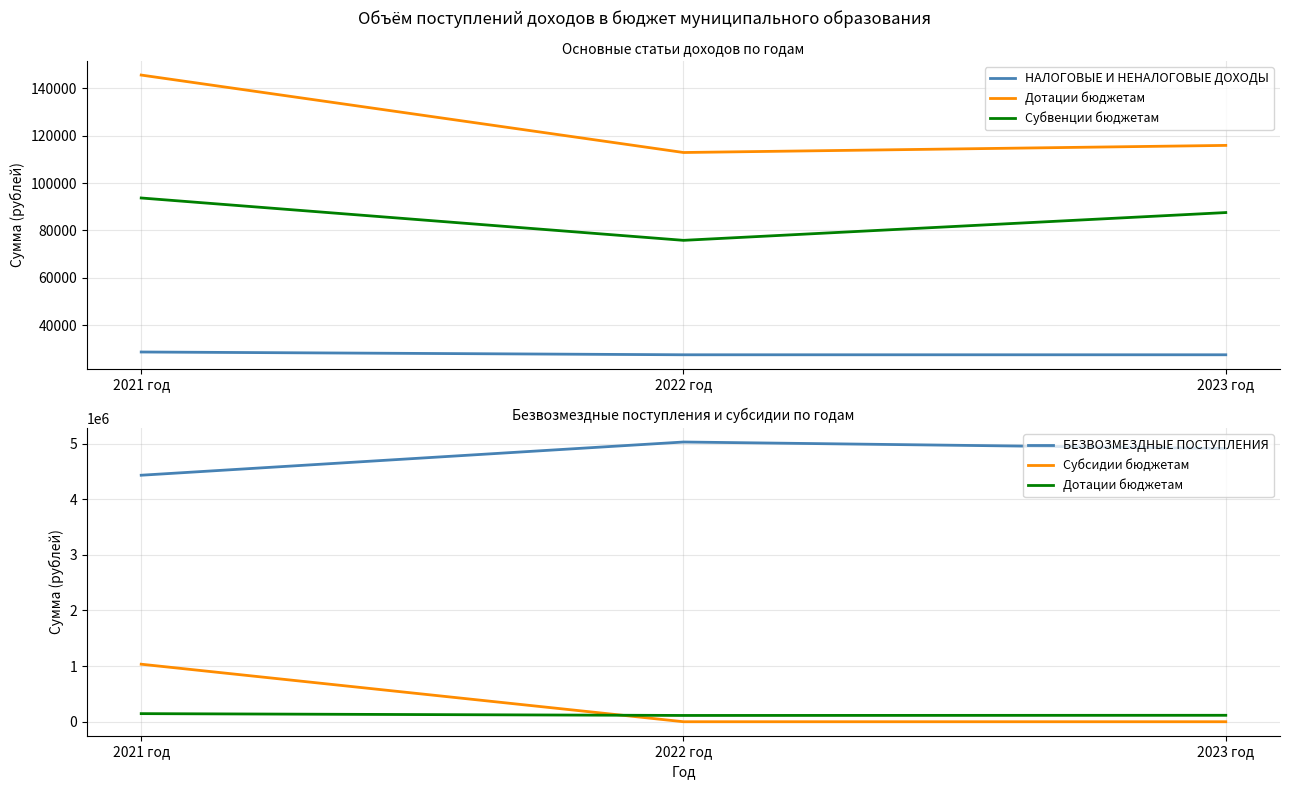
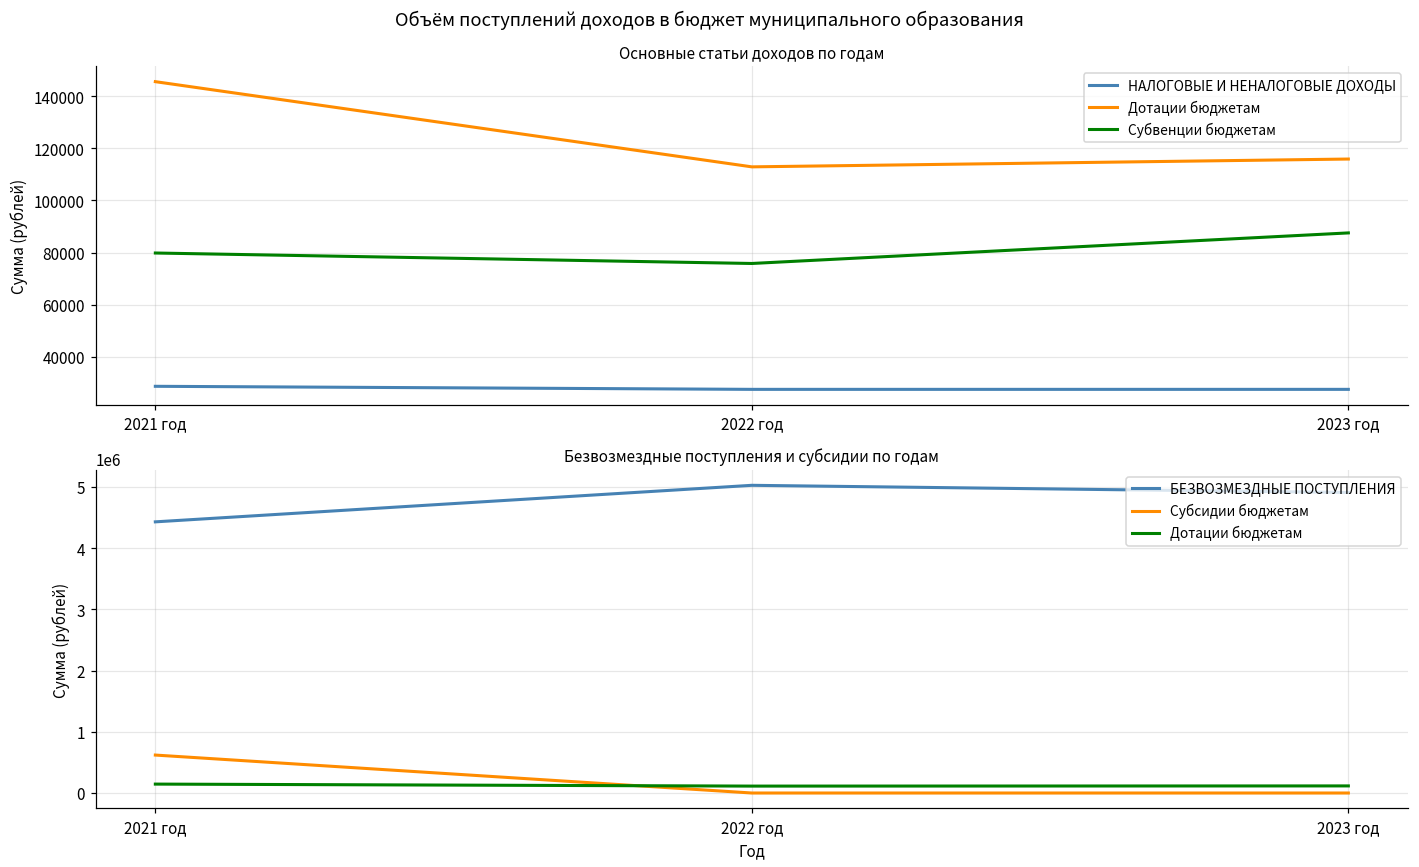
Основные статьи доходов по годам, Субвенции бюджетам, 2021 год: 94000 -> 80000
Безвозмездные поступления и субсидии по годам, Субсидии бюджетам, 2021 год: 1000000 -> 600000
